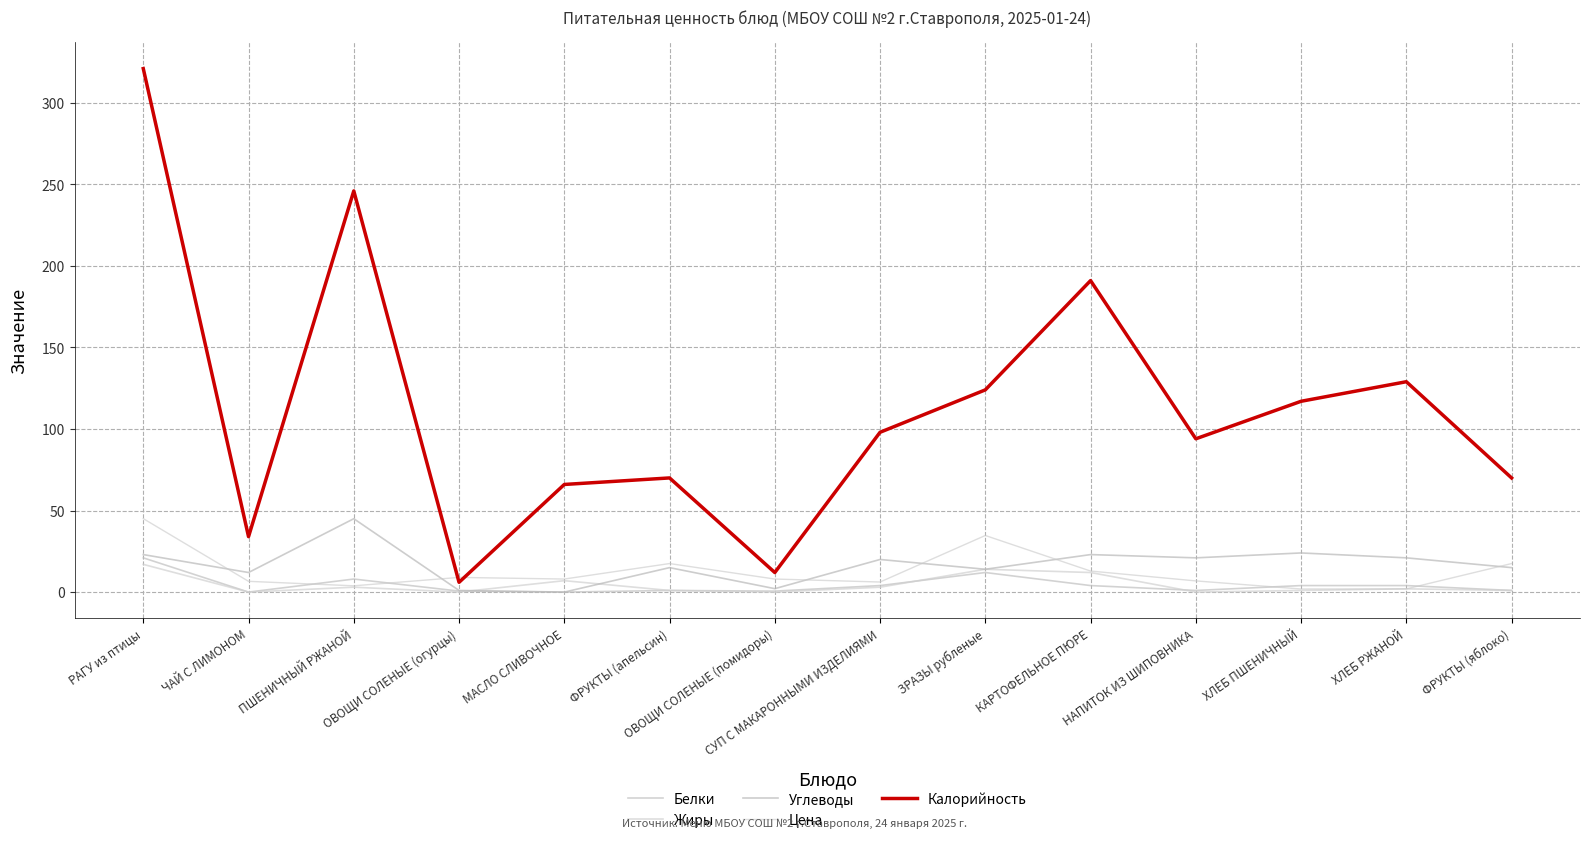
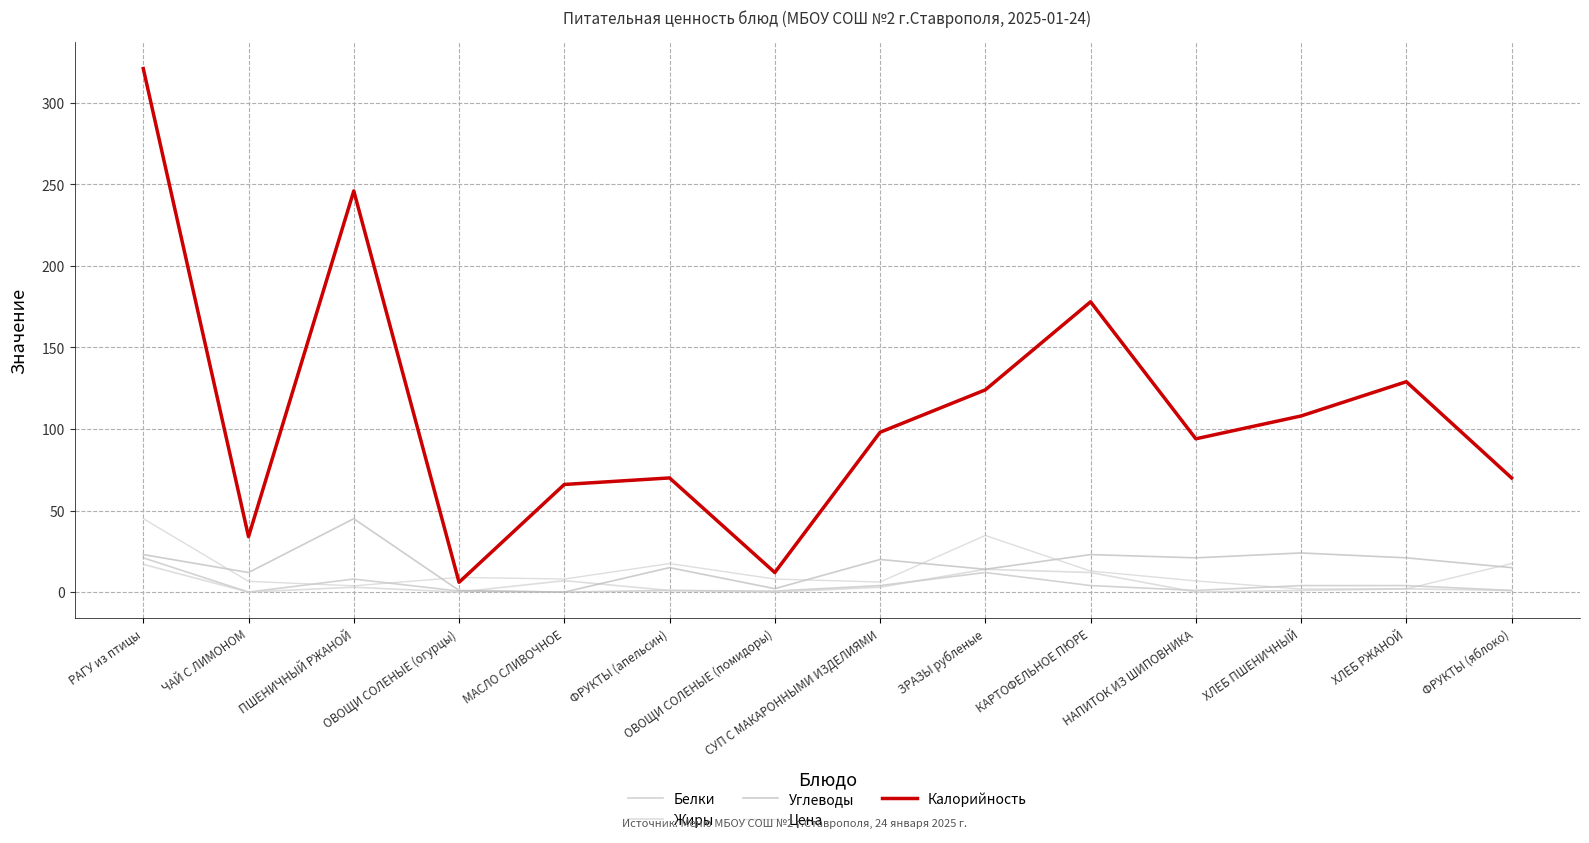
Калорийность, КАРТОФЕЛЬНОЕ ПЮРЕ: 191 -> 178
Калорийность, ХЛЕБ ПШЕНИЧНЫЙ: 117 -> 108
